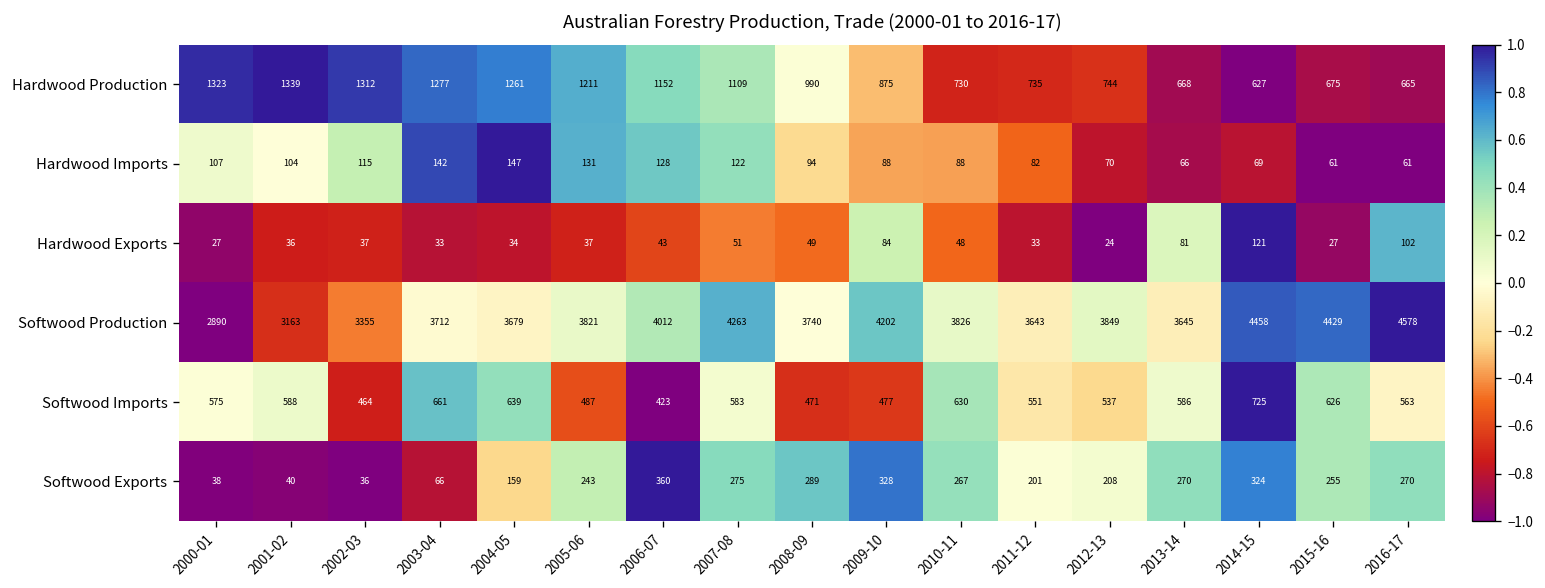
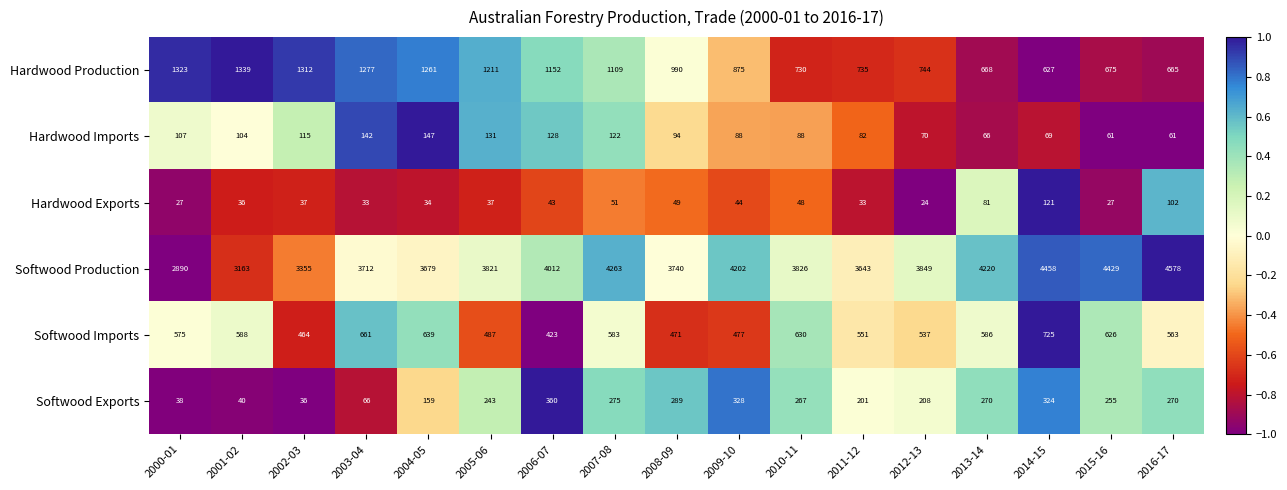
Hardwood Exports, 2009-10: 84 -> 44
Softwood Production, 2013-14: 3645 -> 4220
